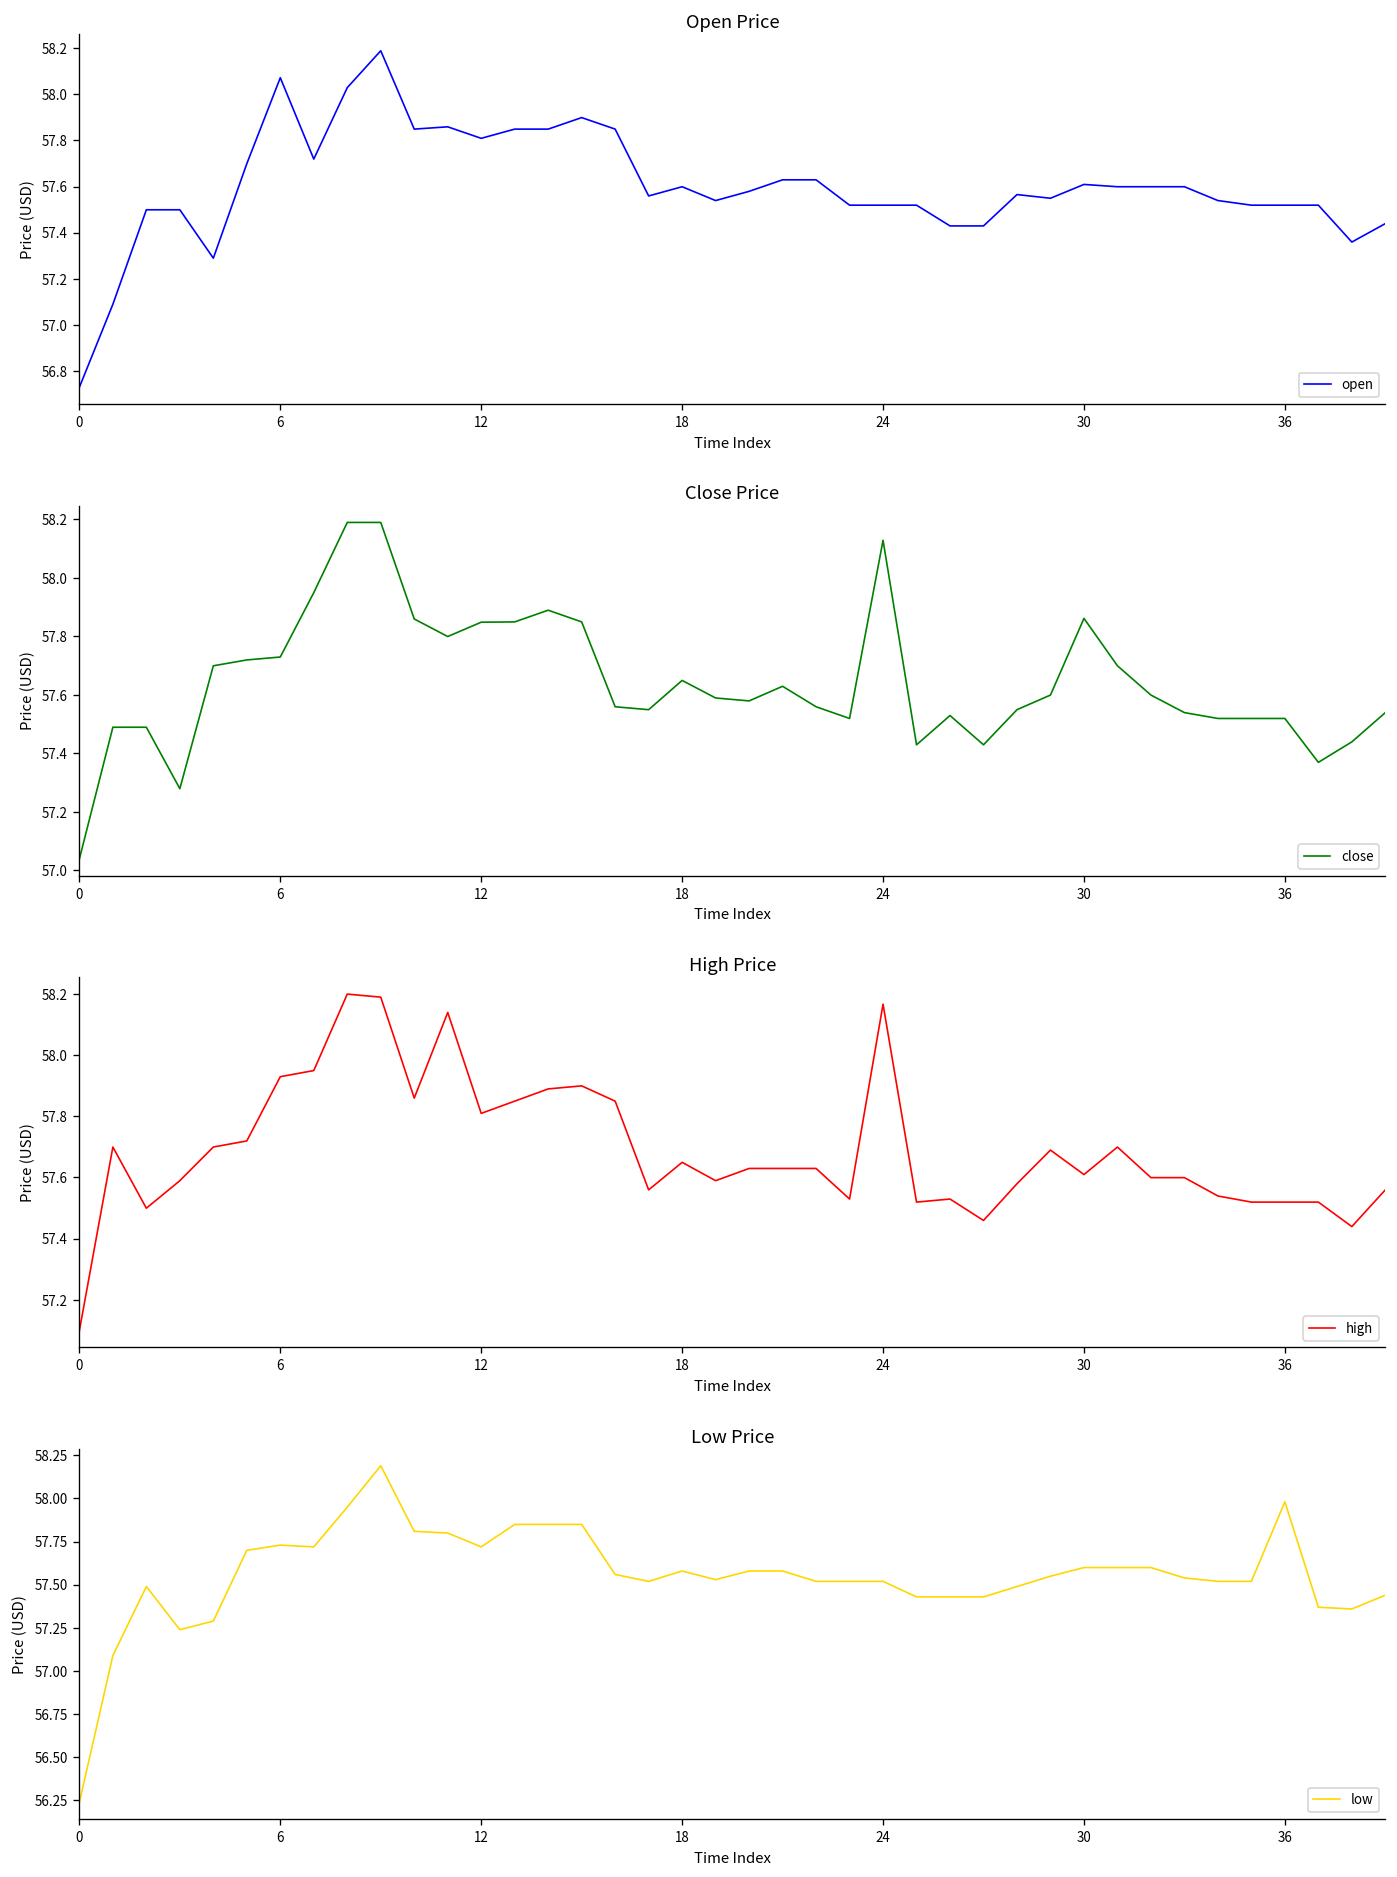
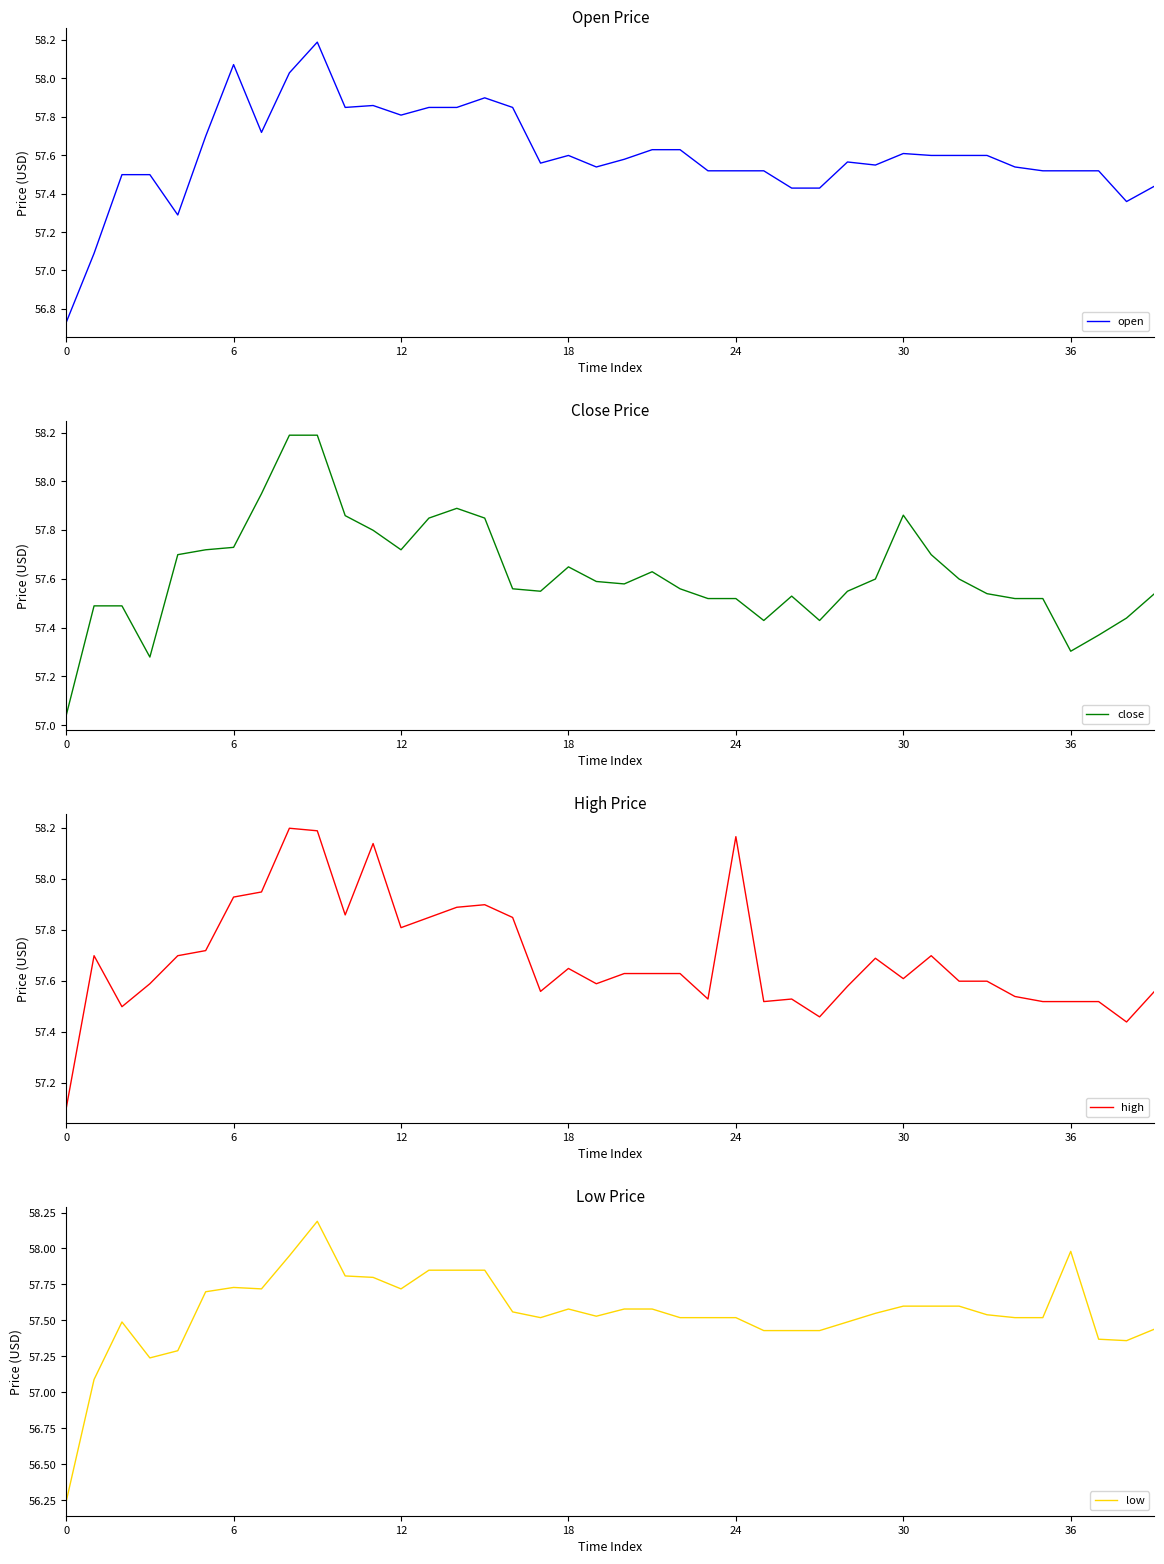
Close Price, 12: 57.85 -> 57.72
Close Price, 24: 58.13 -> 57.52
Close Price, 36: 57.52 -> 57.30
